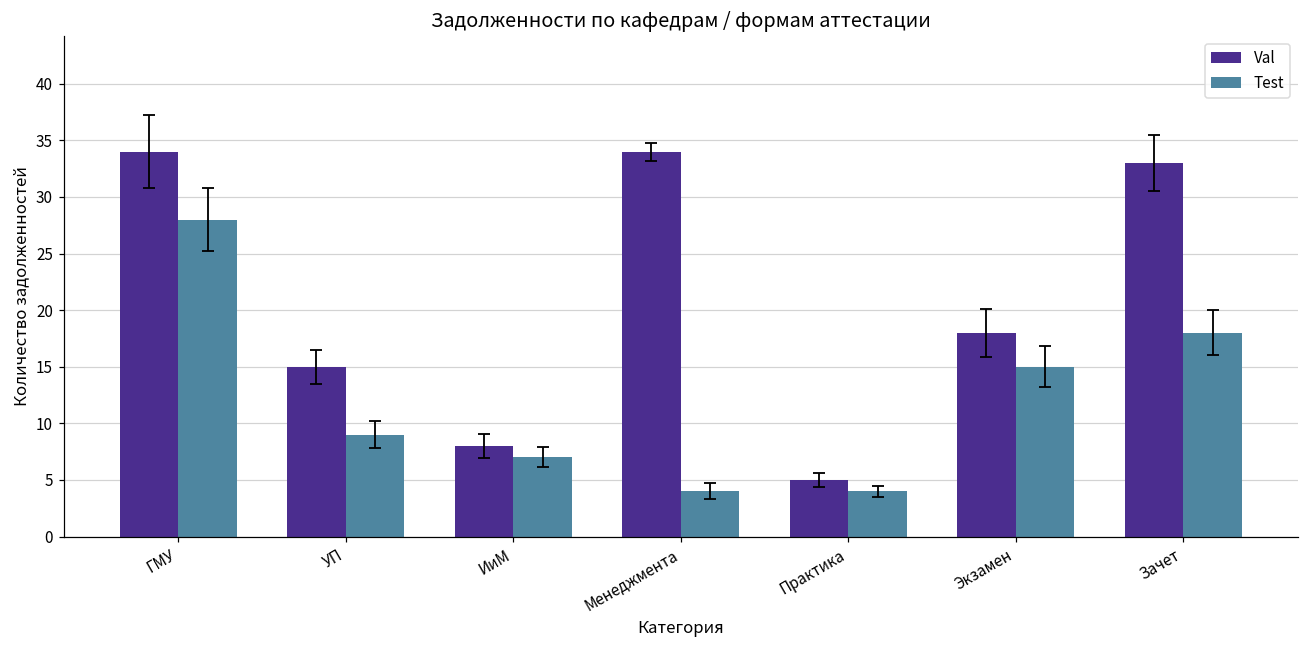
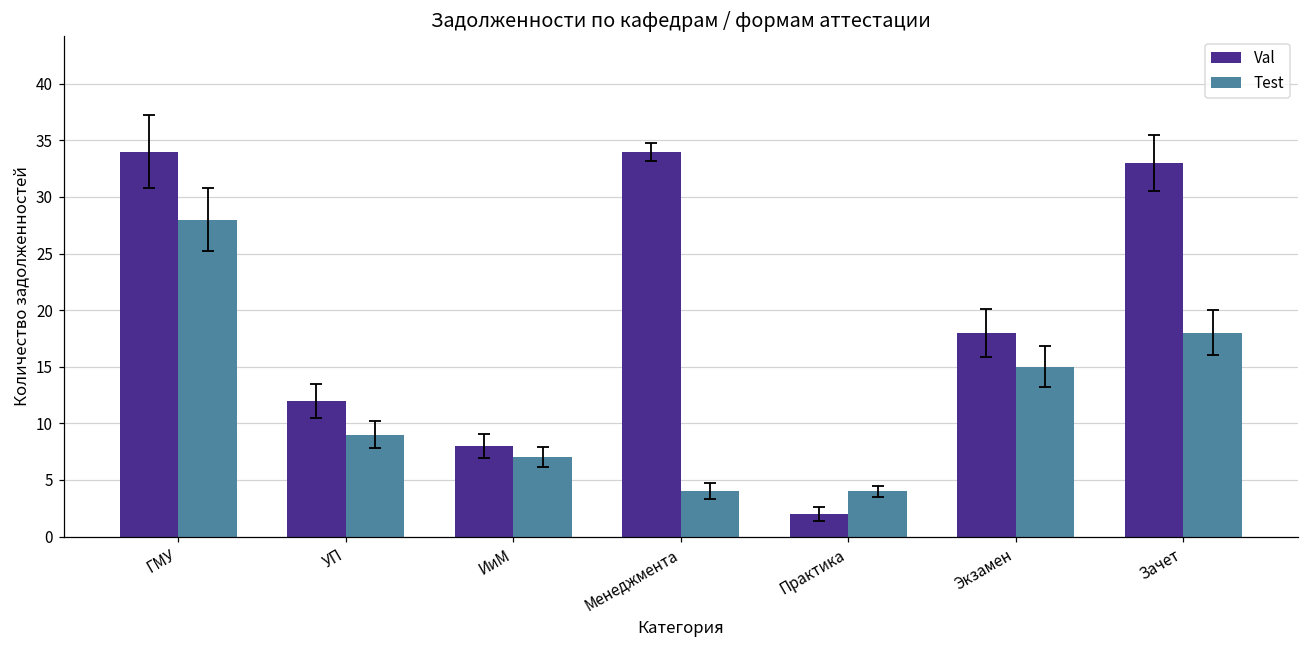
Val, УП: 15 -> 12
Val, Практика: 5 -> 2
